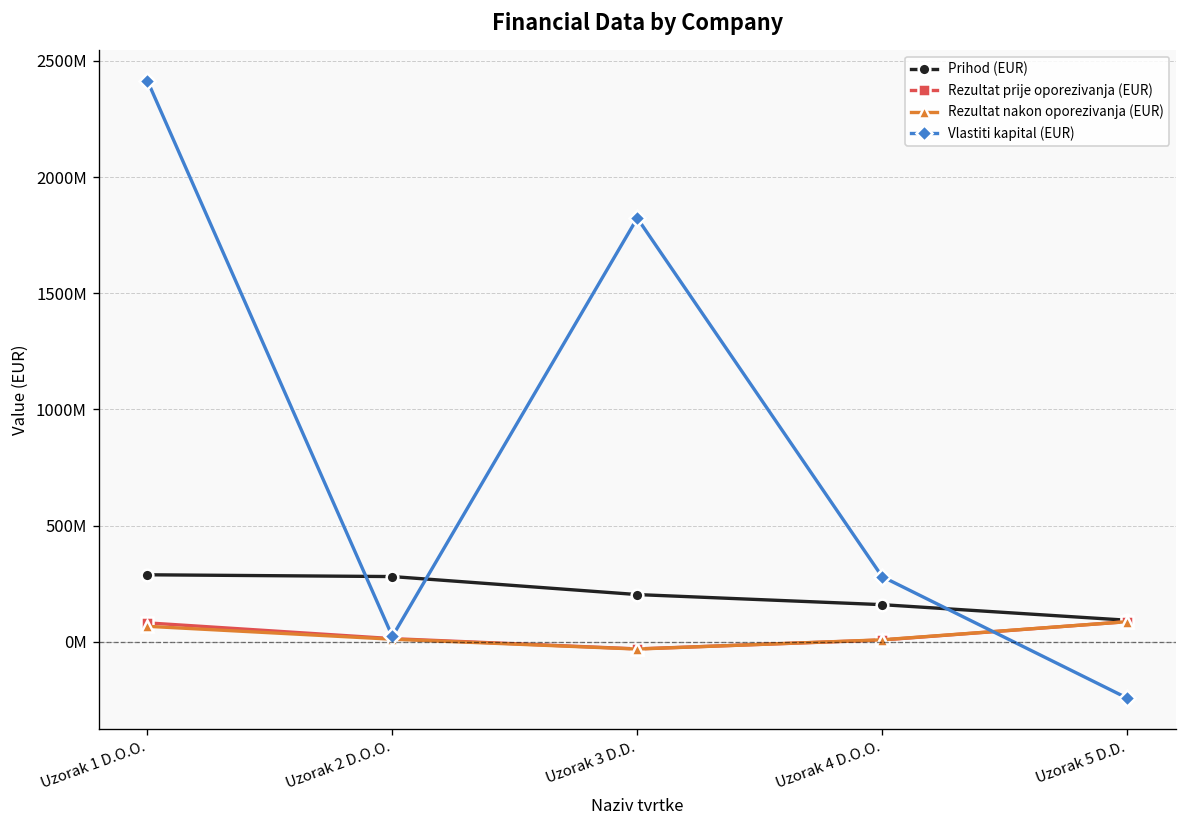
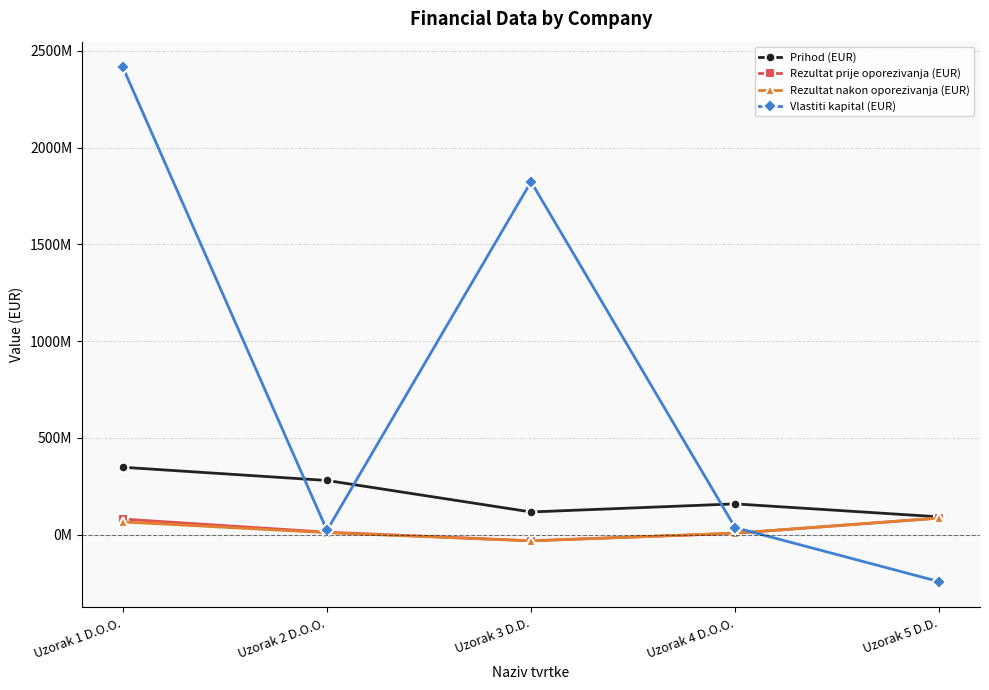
Prihod (EUR), Uzorak 1 D.O.O.: 290000000 -> 350000000
Prihod (EUR), Uzorak 3 D.D.: 200000000 -> 120000000
Vlastiti kapital (EUR), Uzorak 4 D.O.O.: 280000000 -> 40000000
